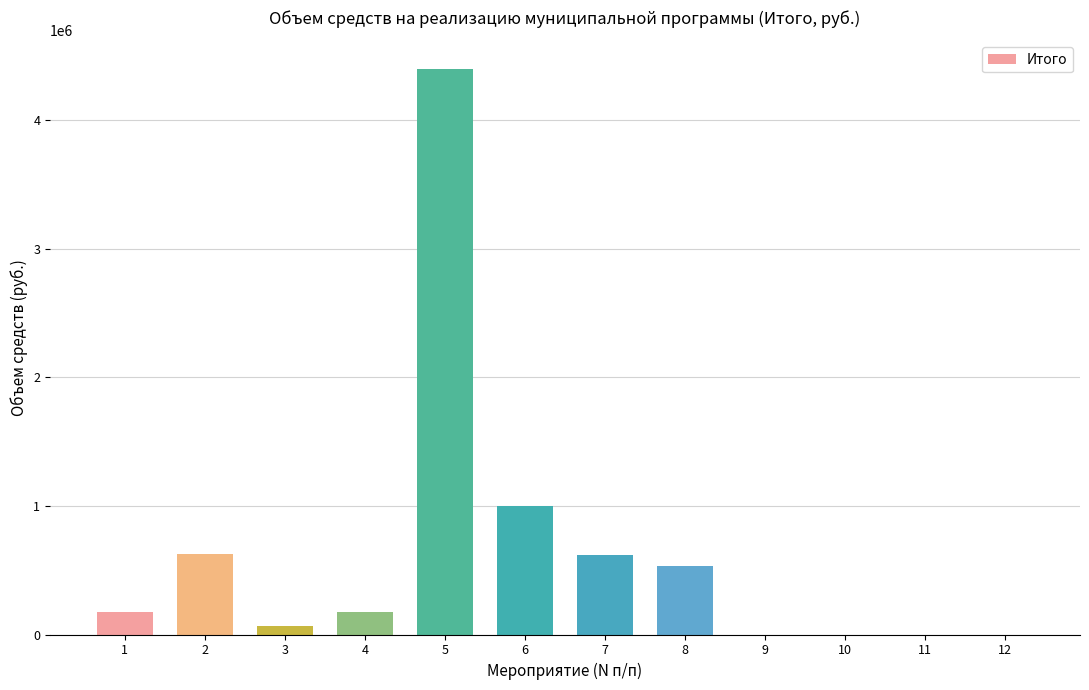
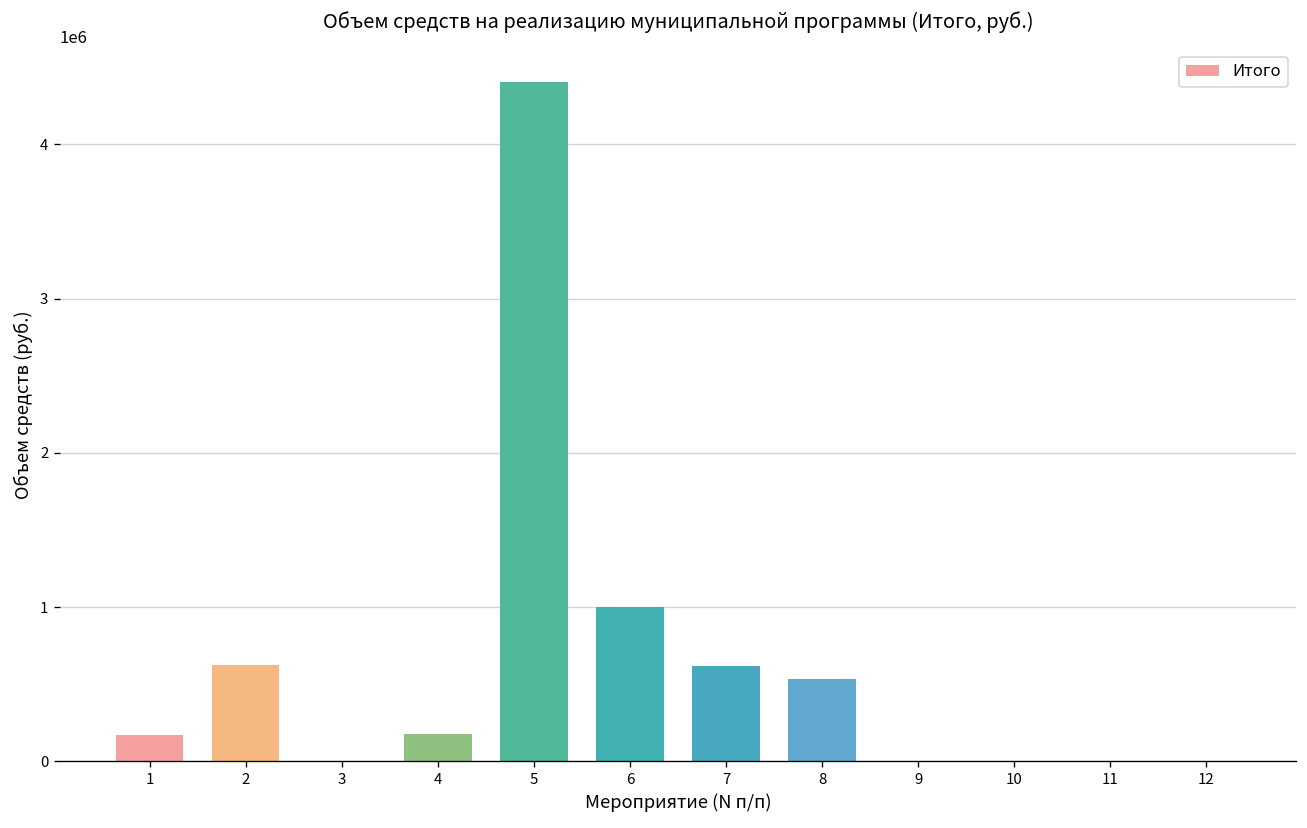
3: 60000 -> 0
